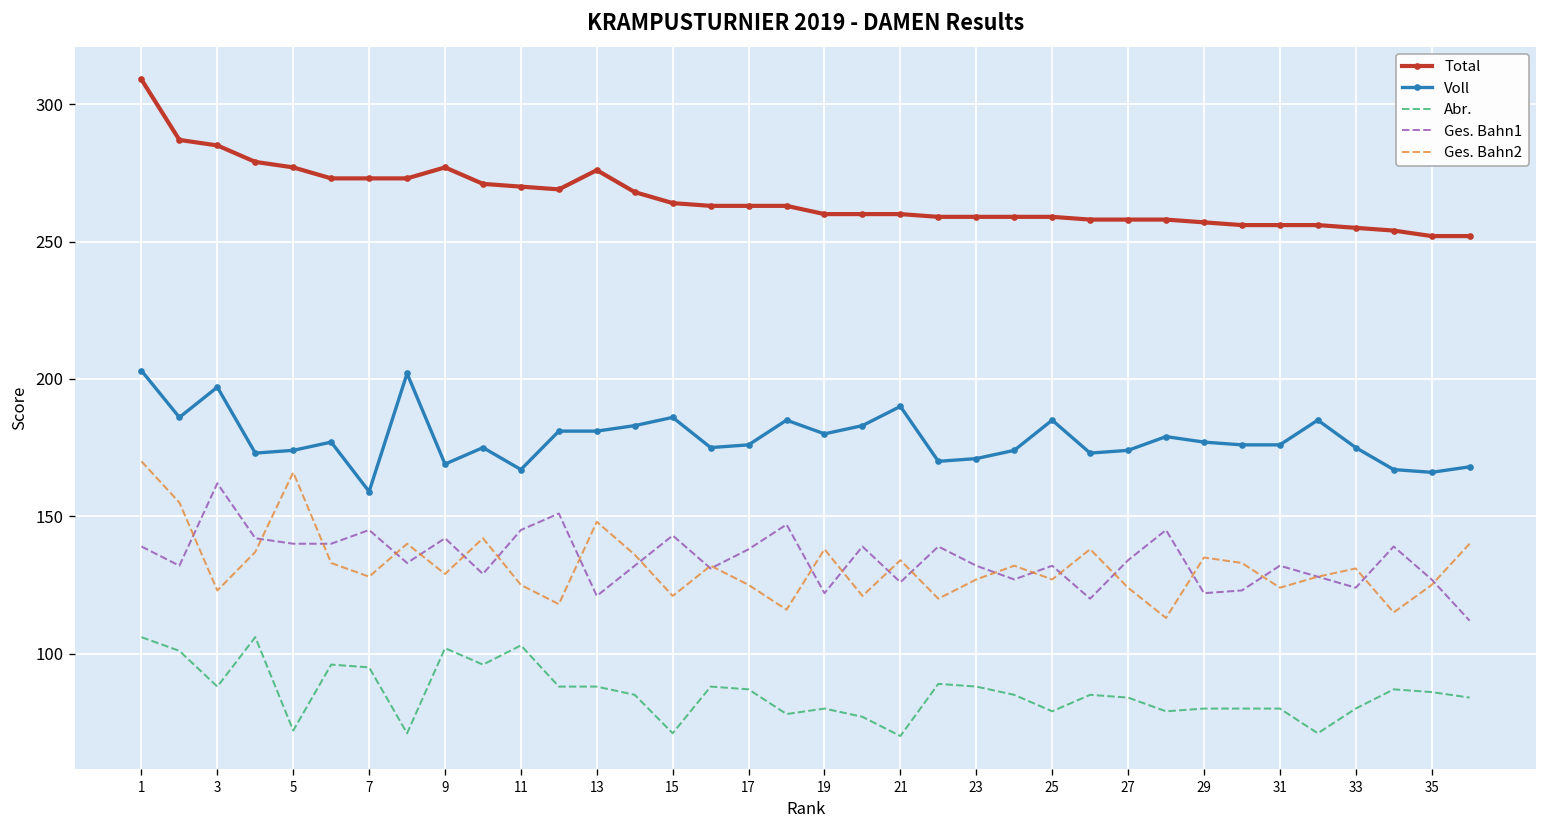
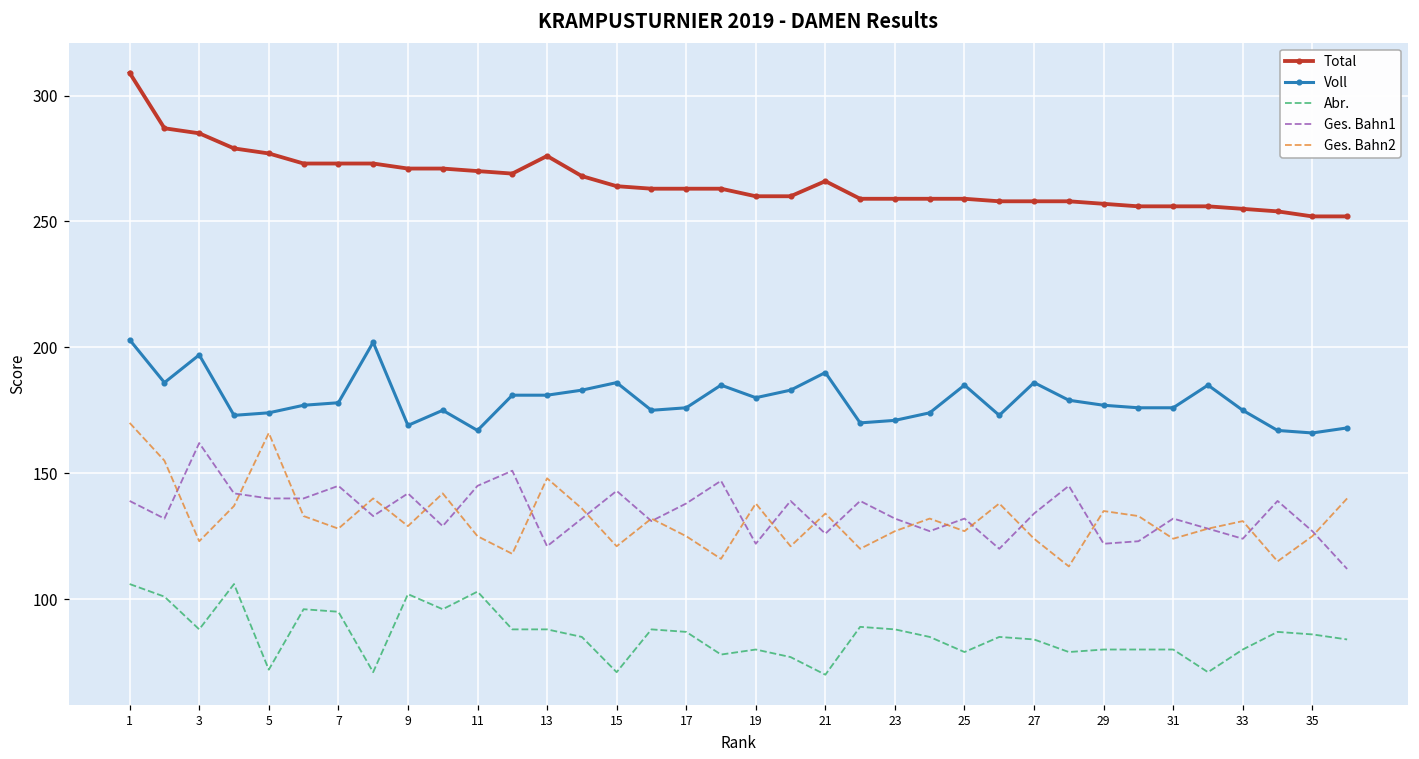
Voll, 7: 159 -> 178
Total, 9: 277 -> 271
Total, 21: 260 -> 266
Voll, 27: 174 -> 186
